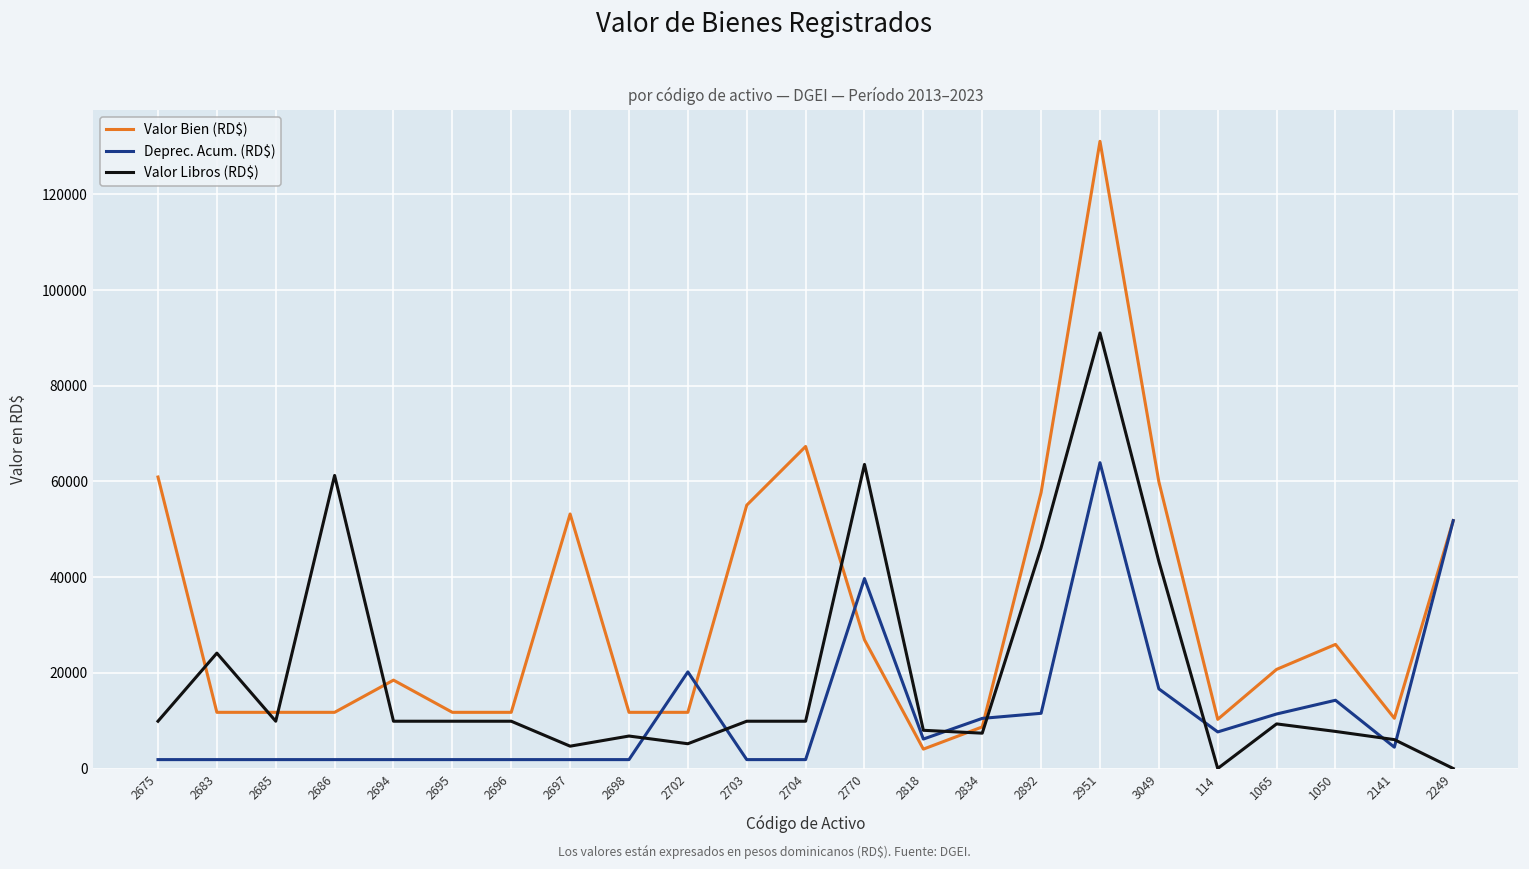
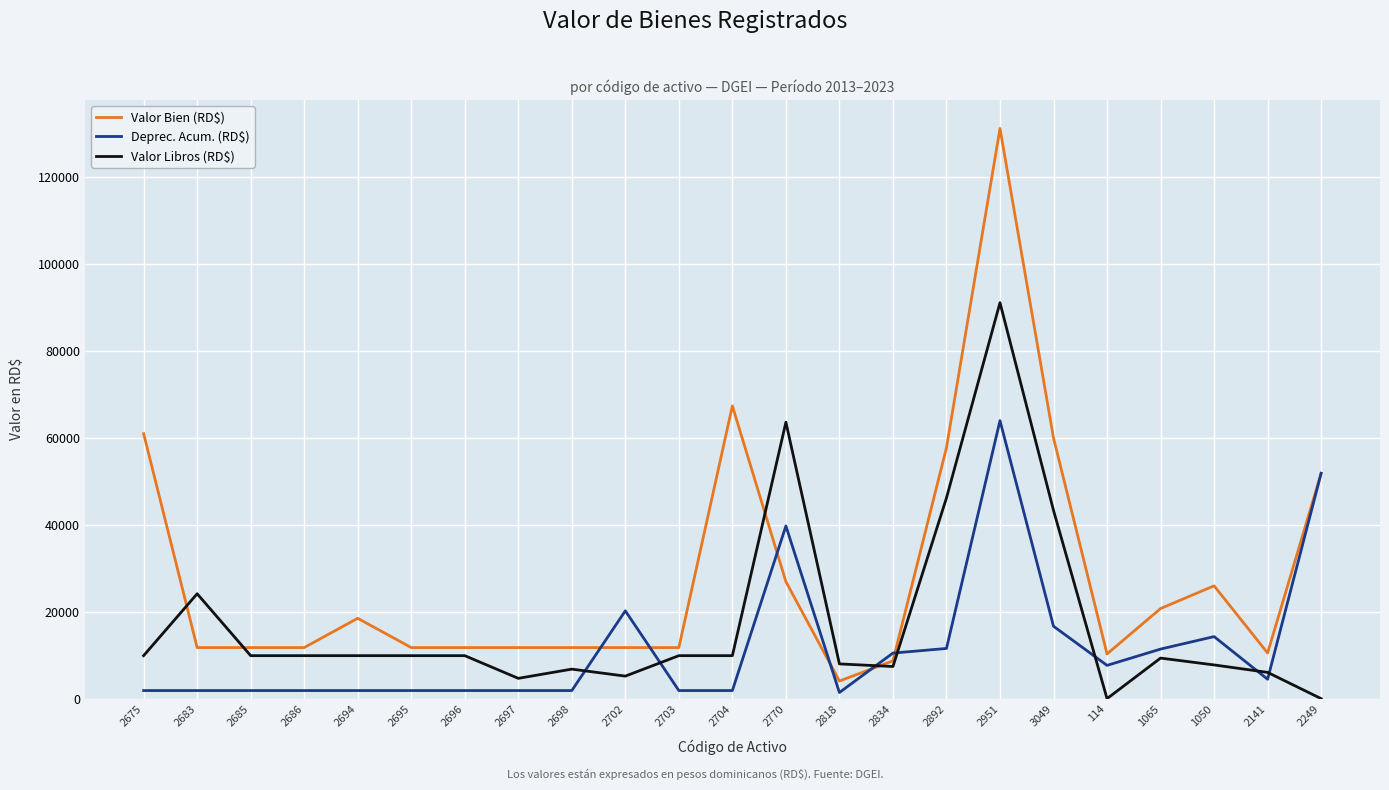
Valor Libros (RD$), 2686: 61000 -> 10000
Valor Bien (RD$), 2697: 53000 -> 12000
Valor Bien (RD$), 2703: 55000 -> 12000
Deprec. Acum. (RD$), 2818: 6000 -> 1000
